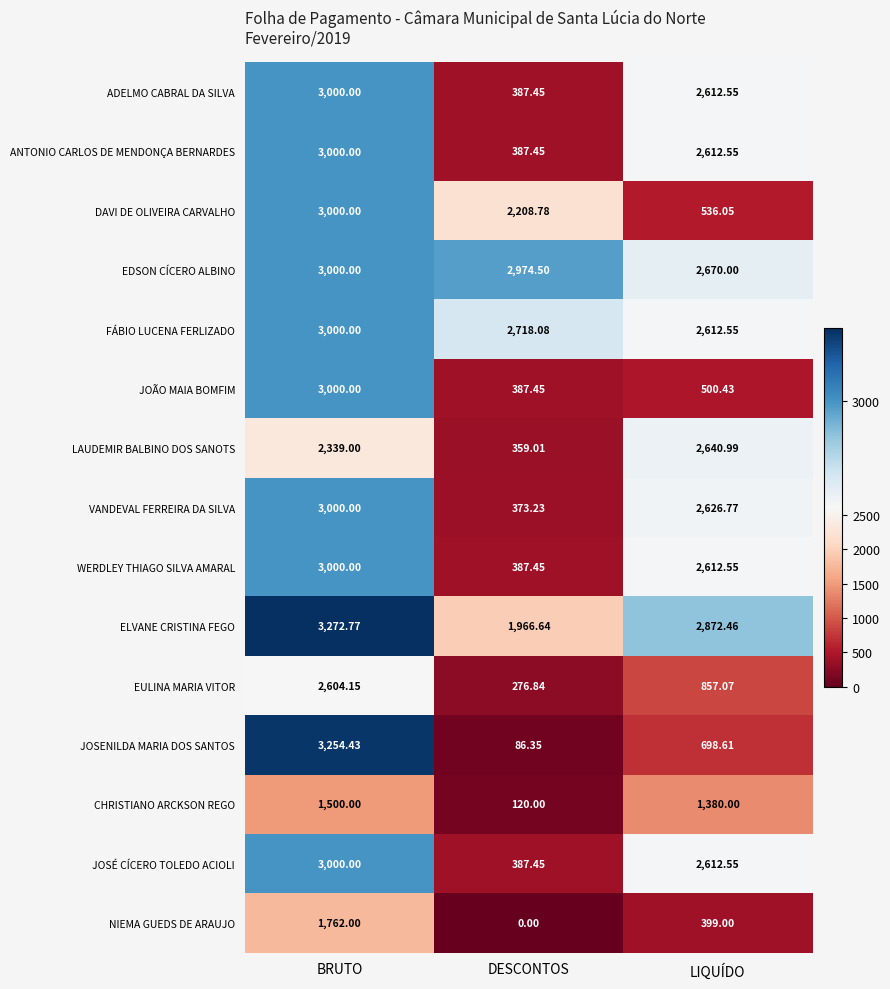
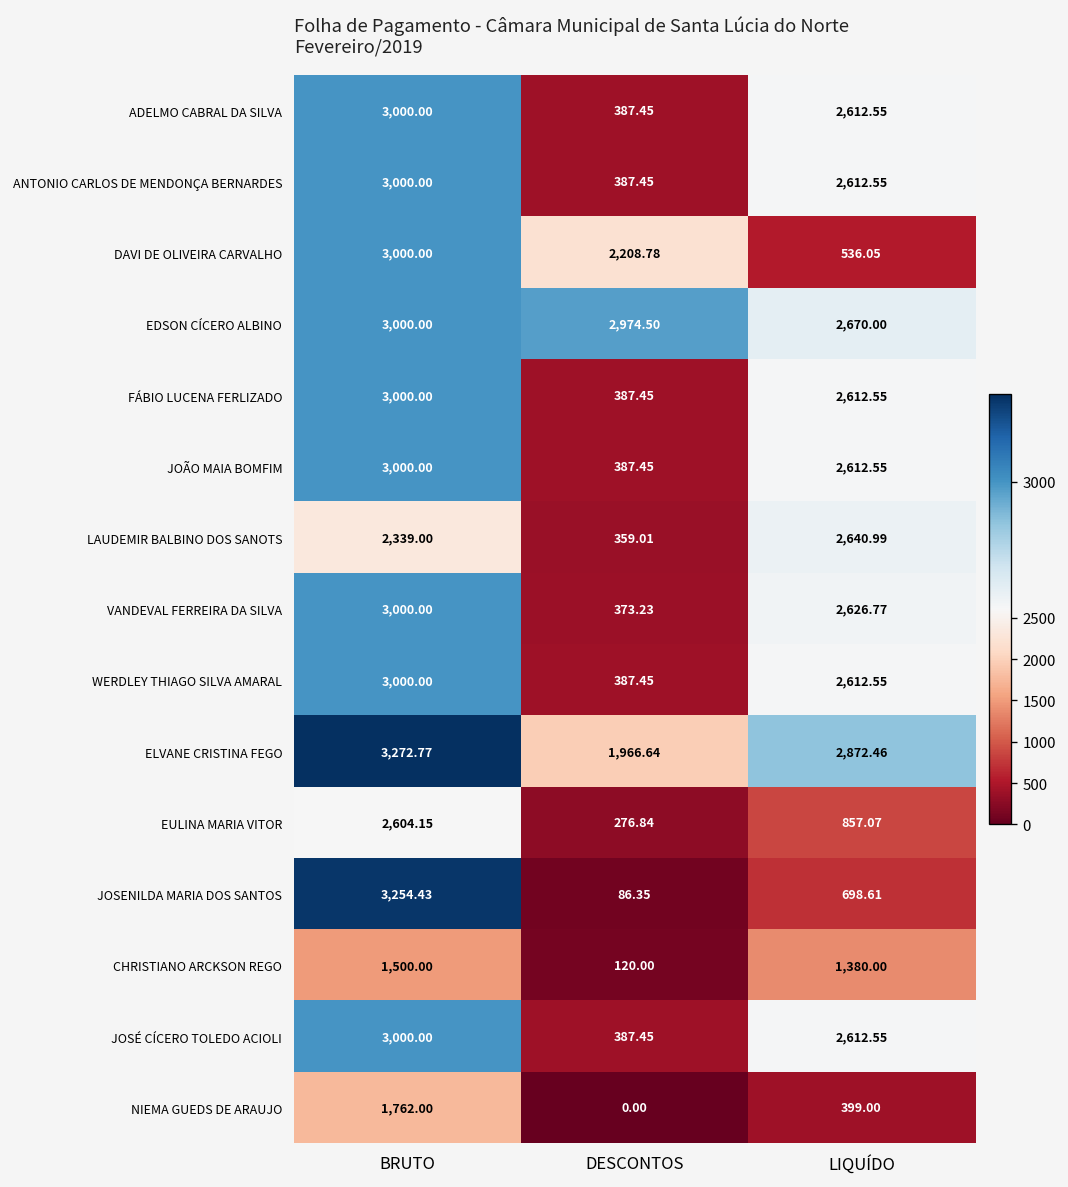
FÁBIO LUCENA FERLIZADO, DESCONTOS: 2,718.08 -> 387.45
JOÃO MAIA BOMFIM, LIQUÍDO: 500.43 -> 2,612.55
